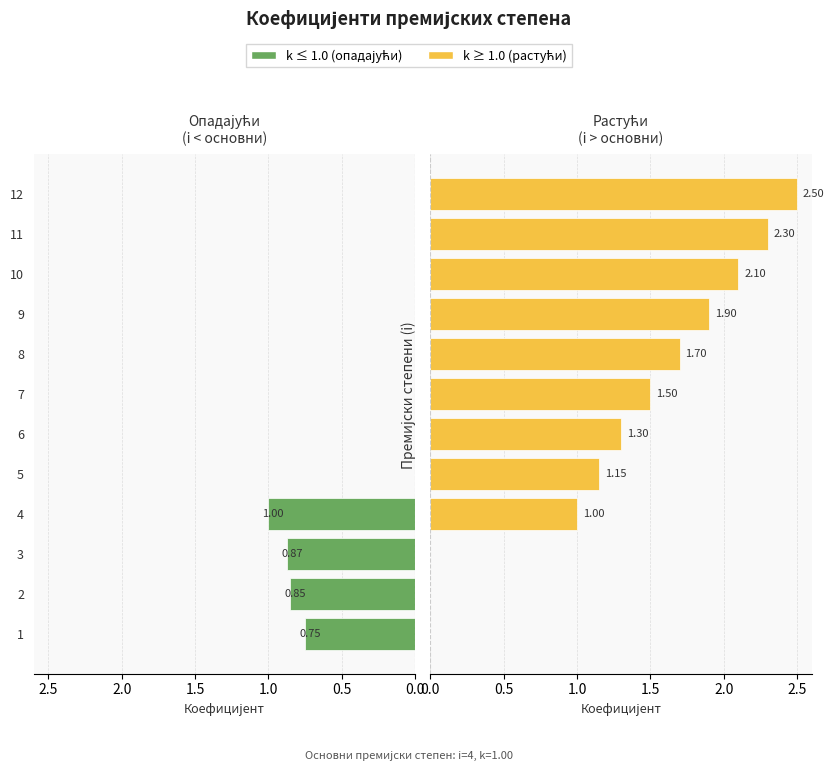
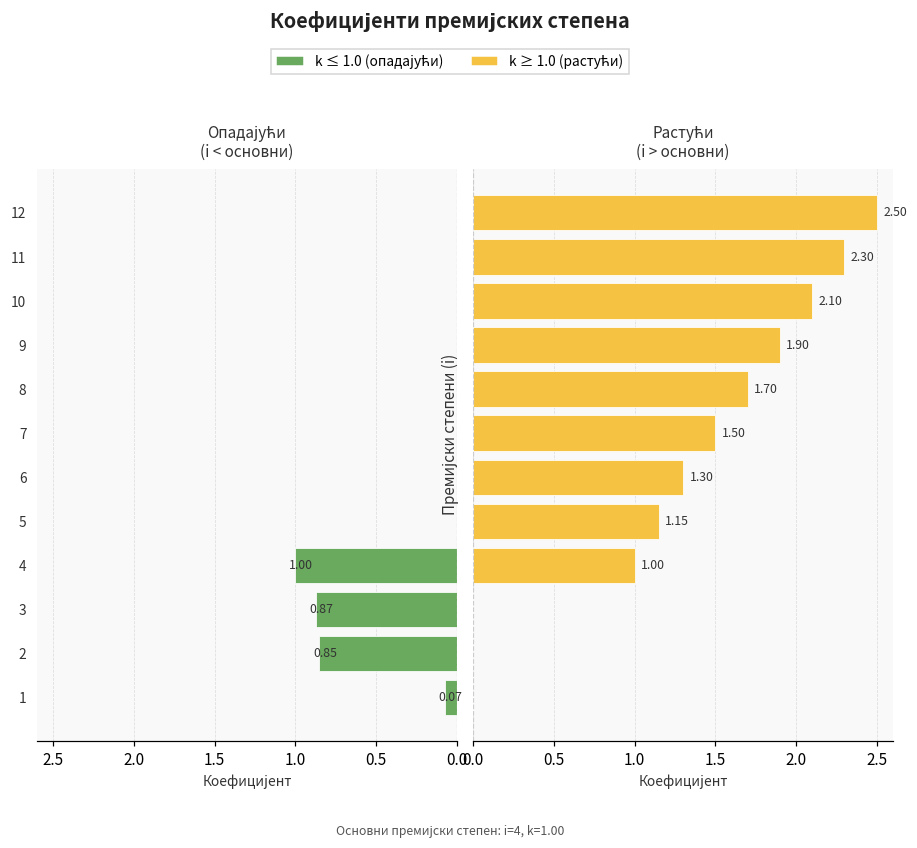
Опадајући (i < основни), 1: 0.75 -> 0.07
